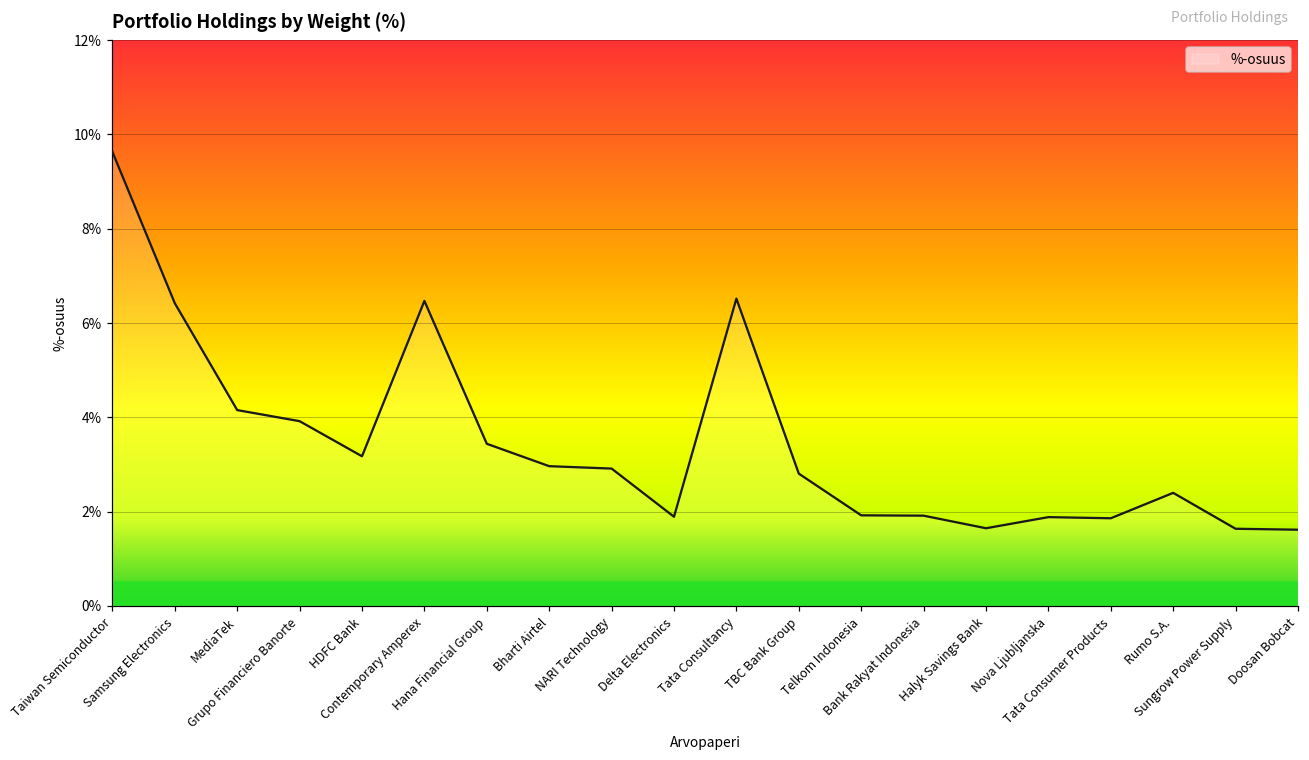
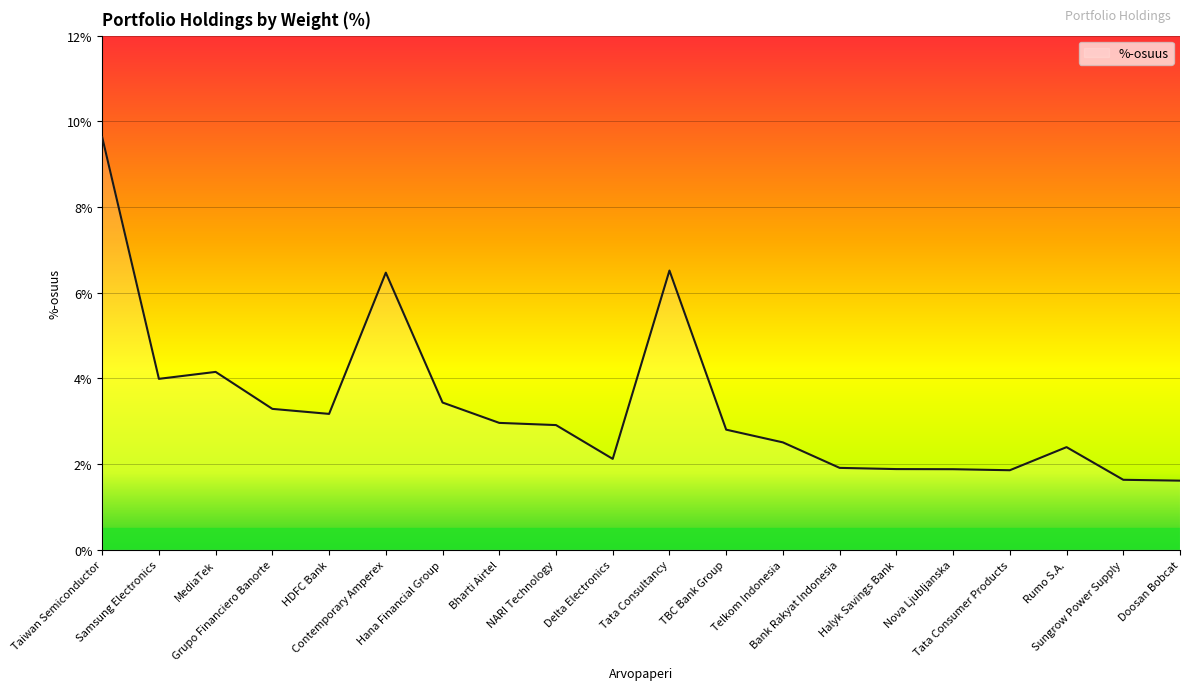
Samsung Electronics: 6.4% -> 4.0%
Grupo Financiero Banorte: 3.9% -> 3.3%
Delta Electronics: 1.9% -> 2.1%
Telkom Indonesia: 1.9% -> 2.5%
Halyk Savings Bank: 1.6% -> 1.9%
